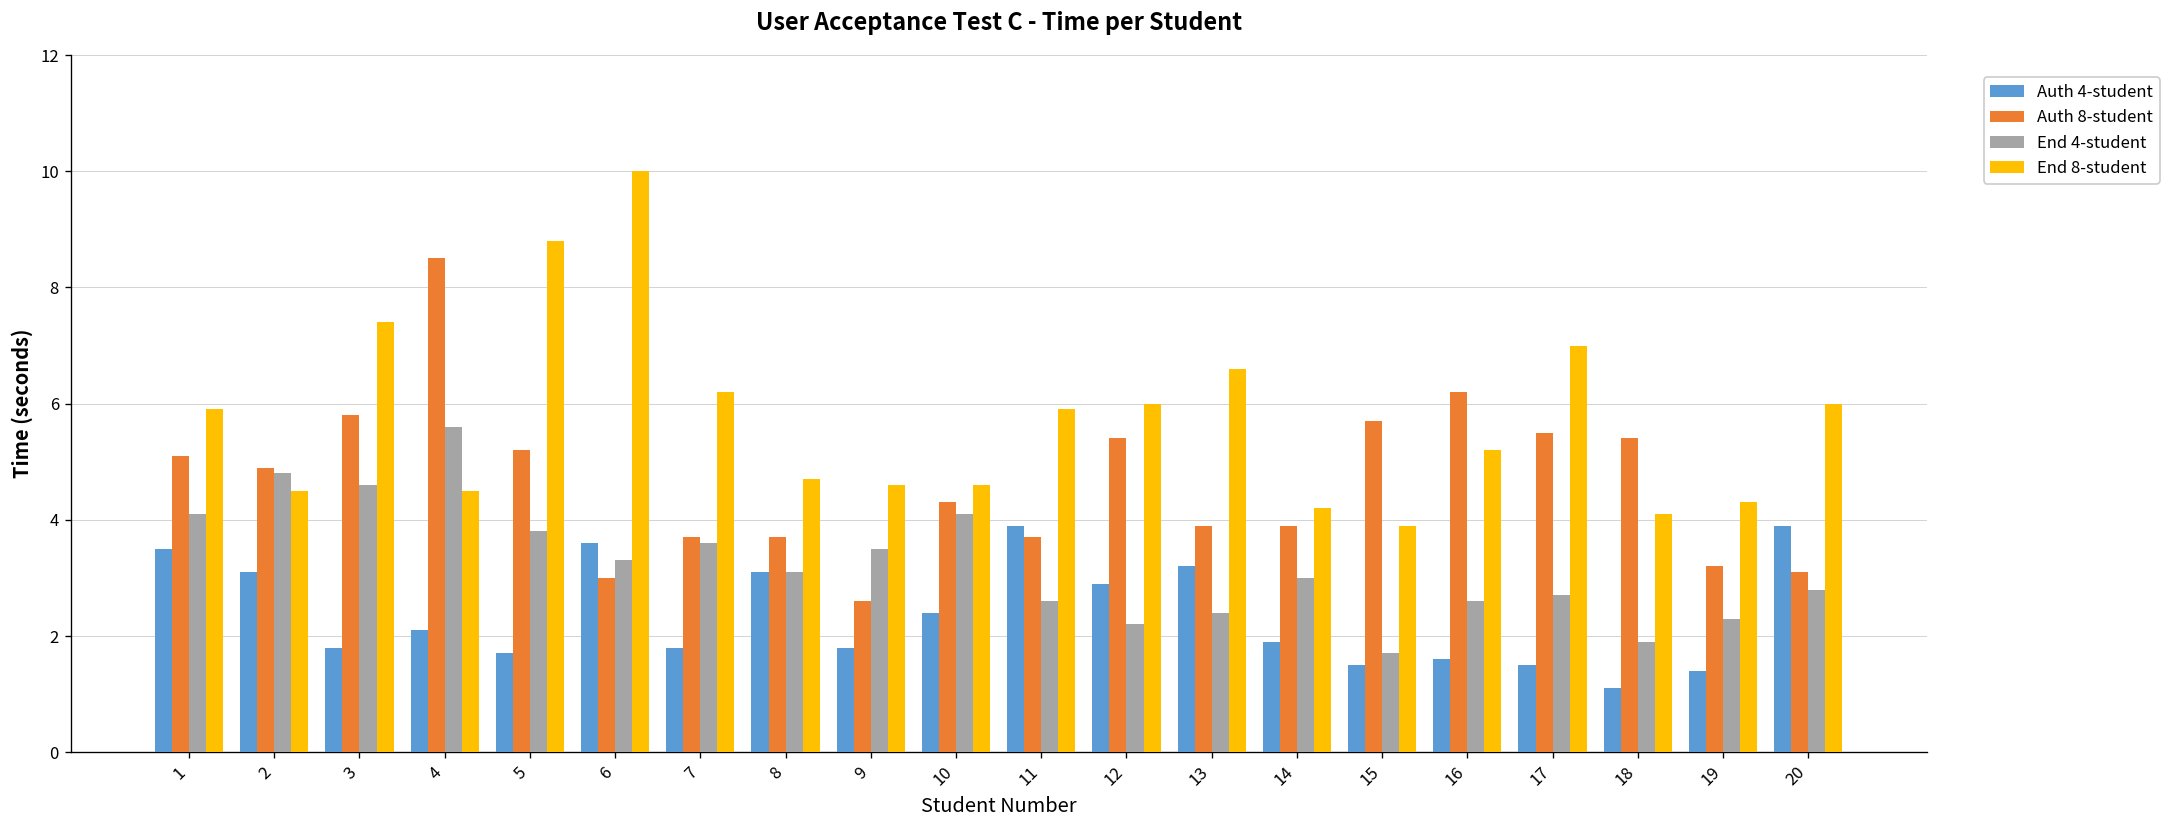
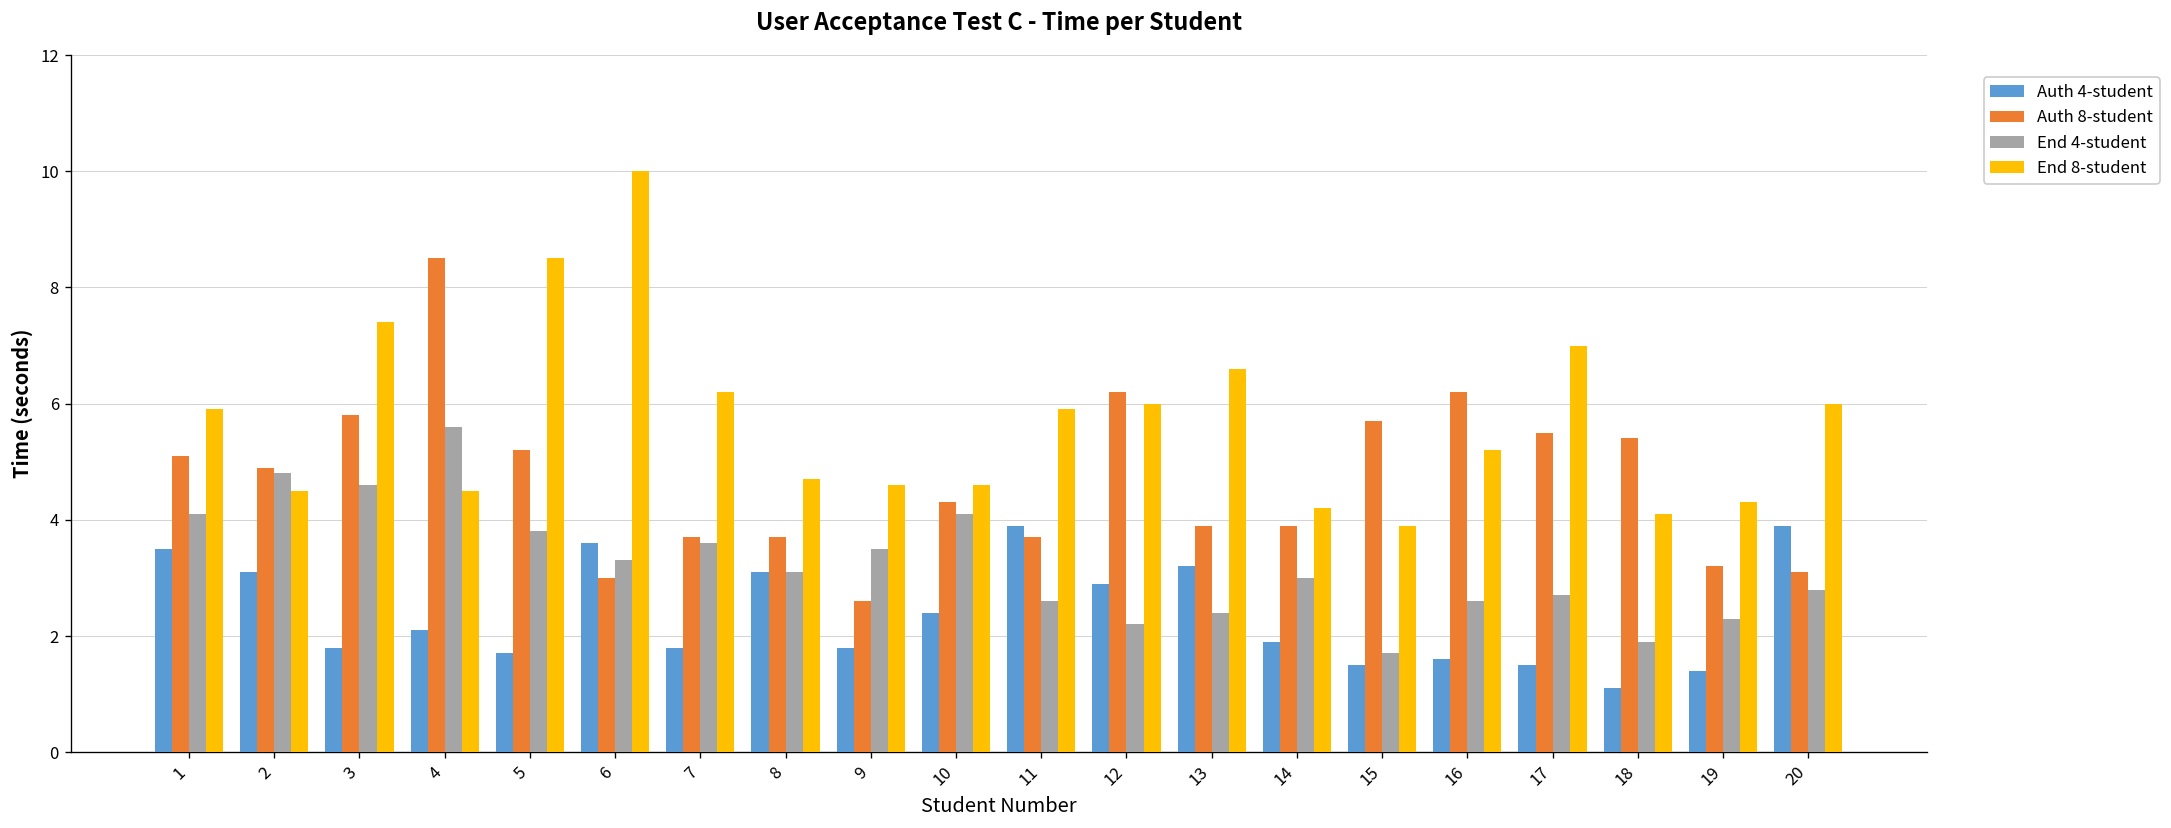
End 8-student, 5: 8.8 -> 8.5
Auth 8-student, 12: 5.4 -> 6.2
